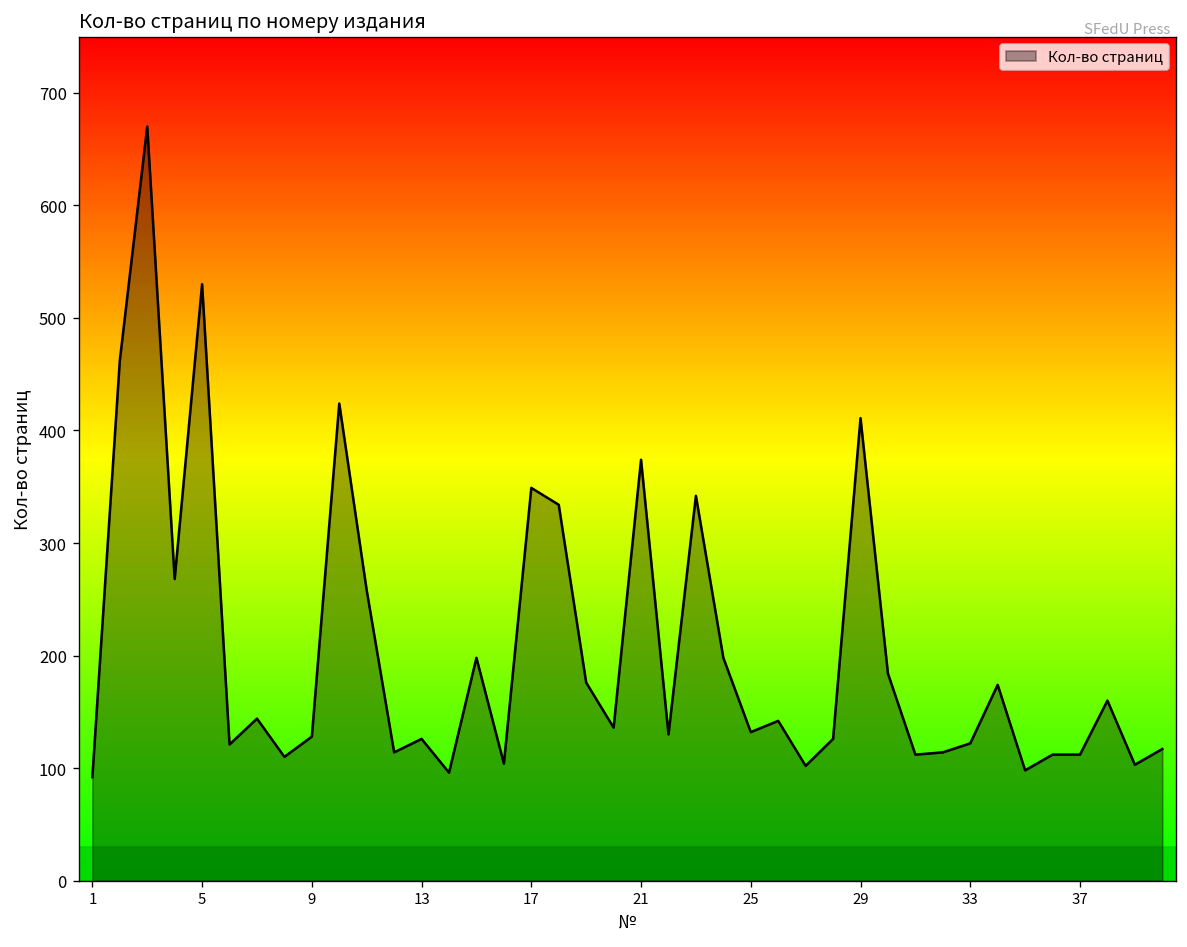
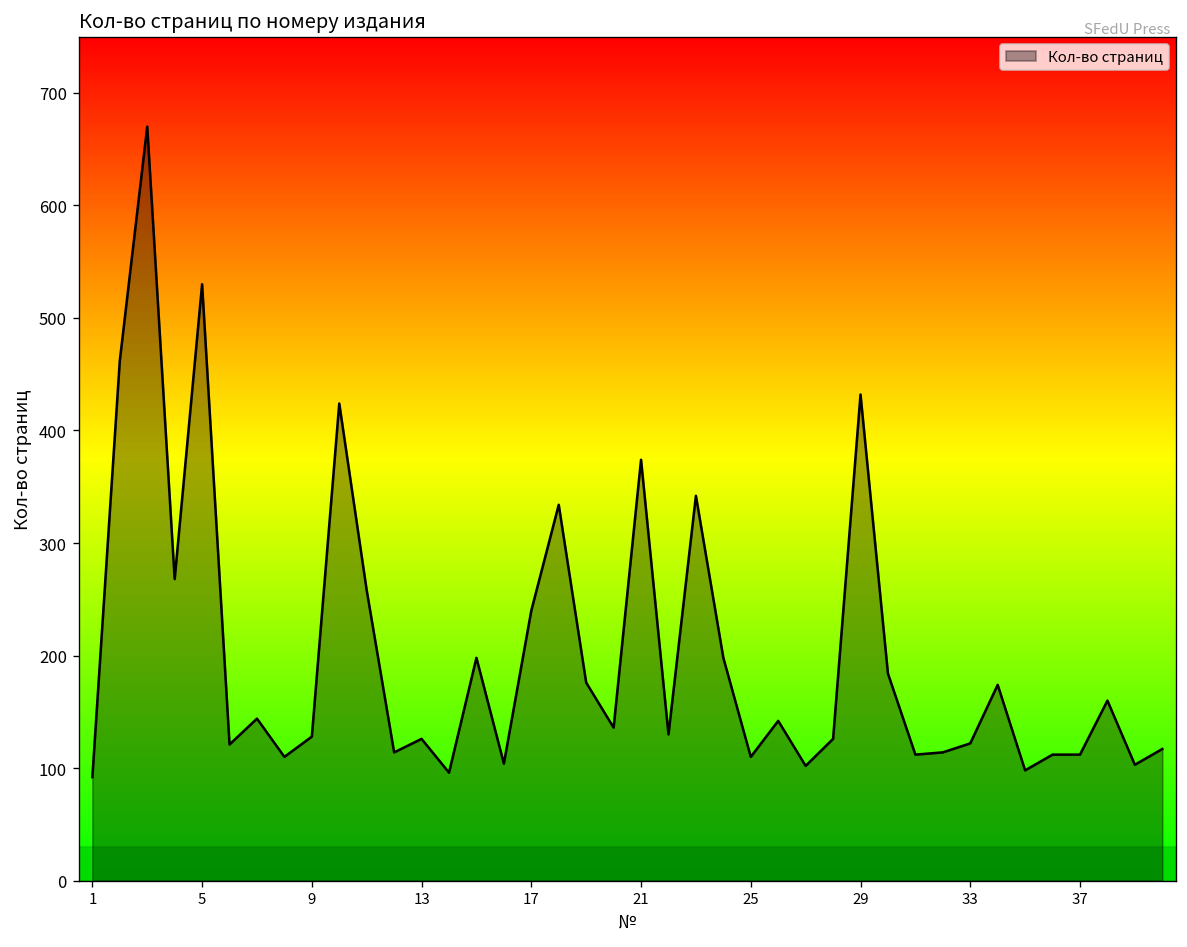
17: 350 -> 240
25: 130 -> 110
29: 410 -> 430
